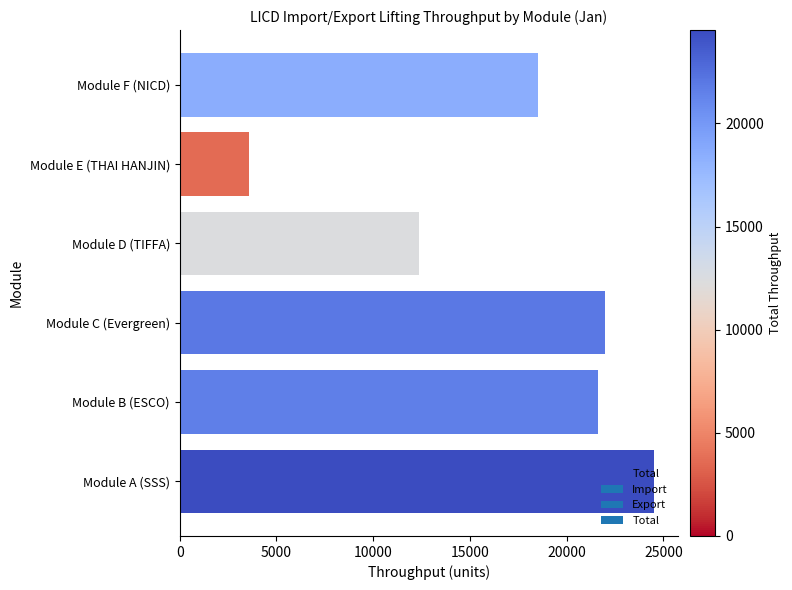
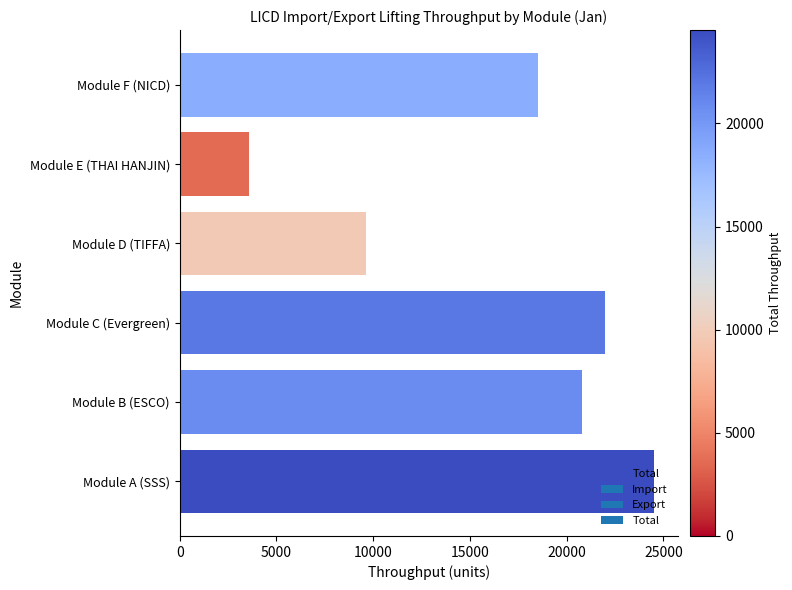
Module D (TIFFA): 12400 -> 9600
Module B (ESCO): 21600 -> 20800
